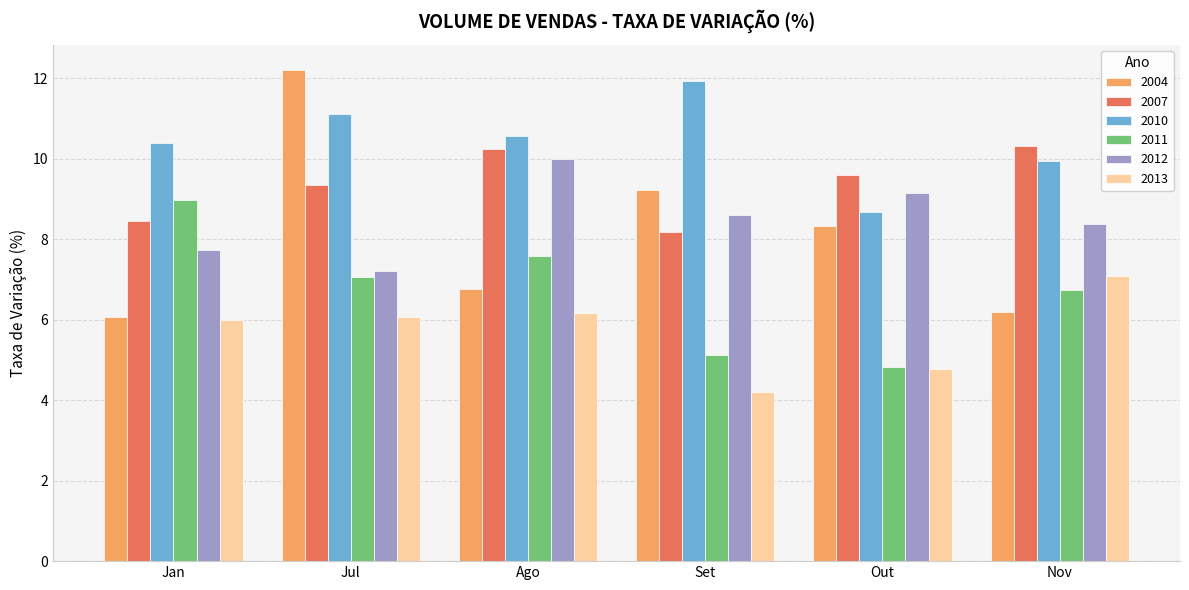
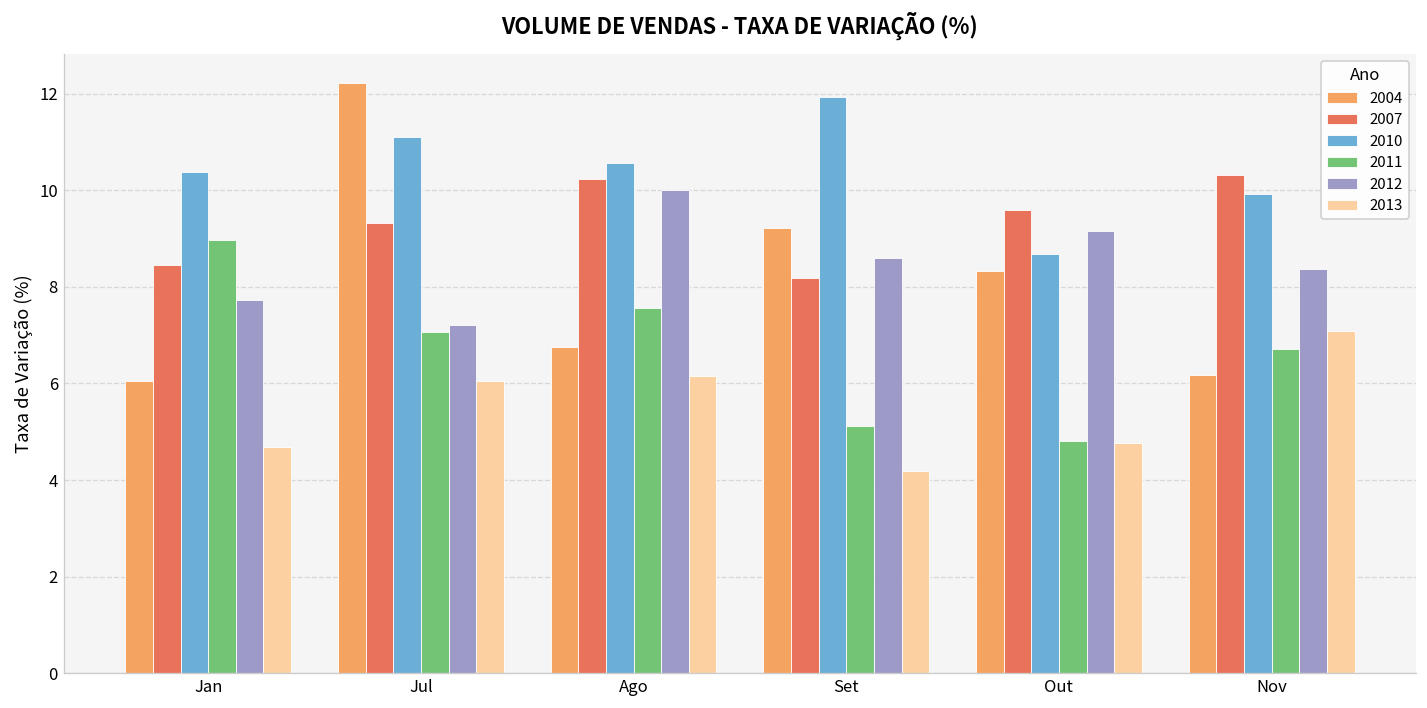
2013, Jan: 6.0 -> 4.7
